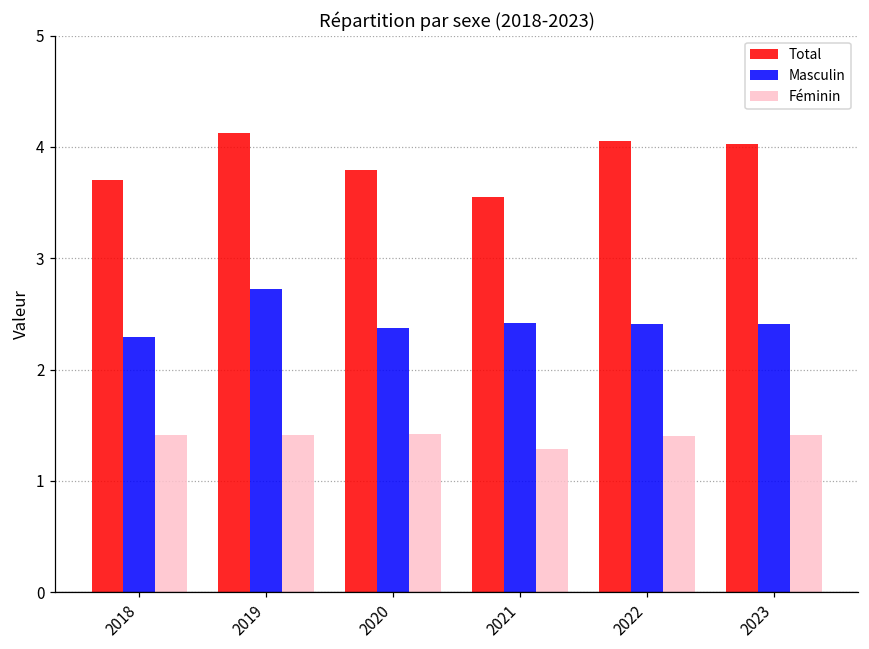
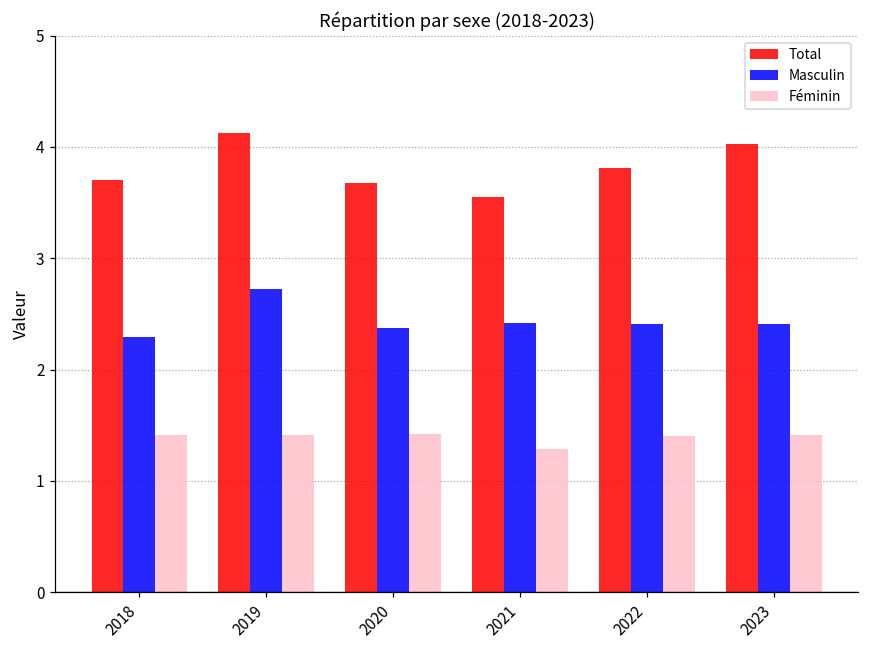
Total, 2020: 3.79 -> 3.68
Total, 2022: 4.05 -> 3.81
